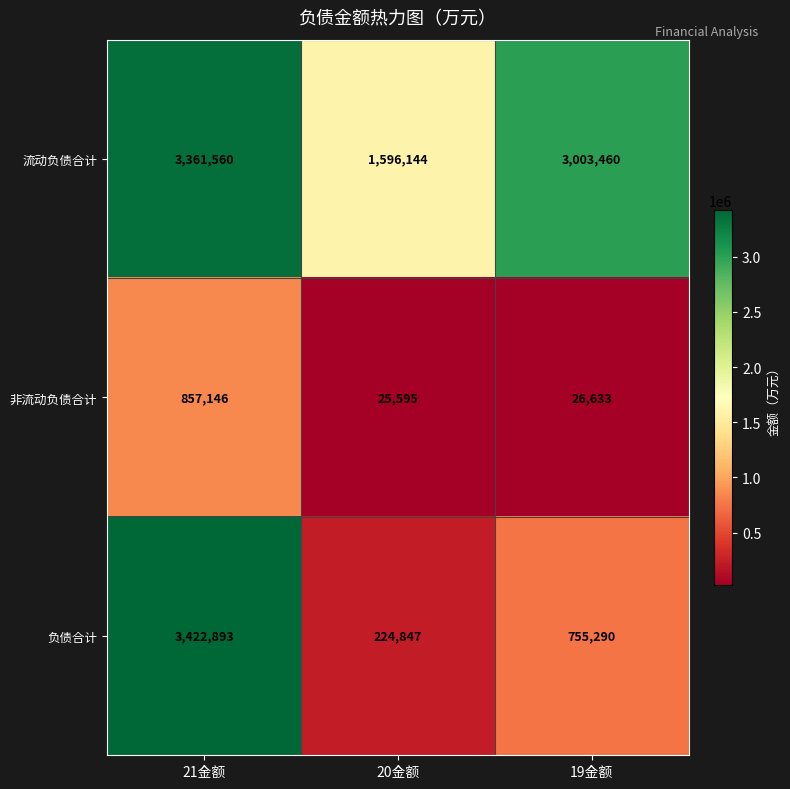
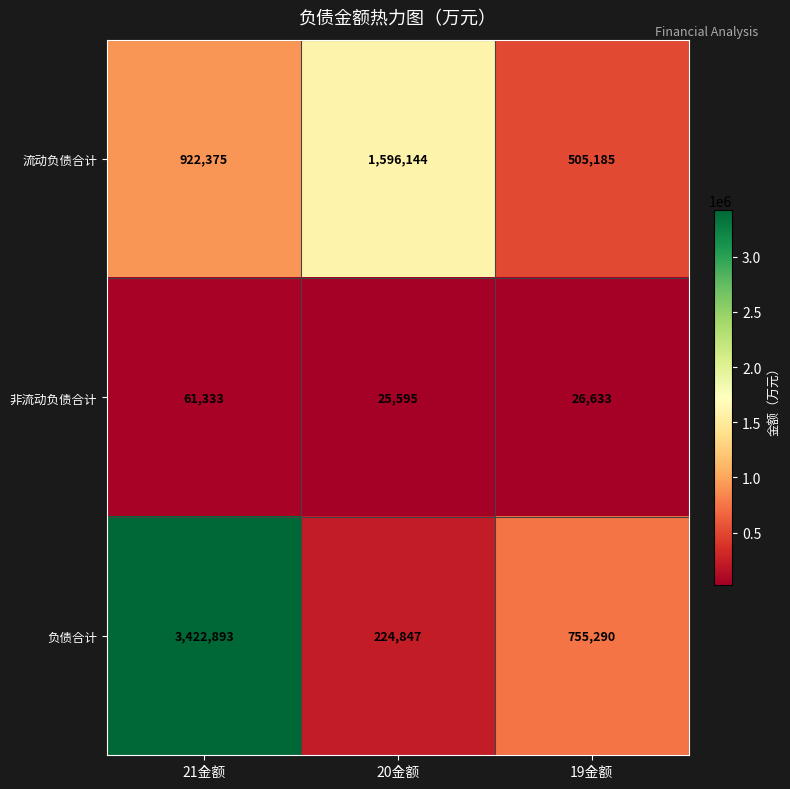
流动负债合计, 21金额: 3,361,560 -> 922,375
流动负债合计, 19金额: 3,003,460 -> 505,185
非流动负债合计, 21金额: 857,146 -> 61,333
